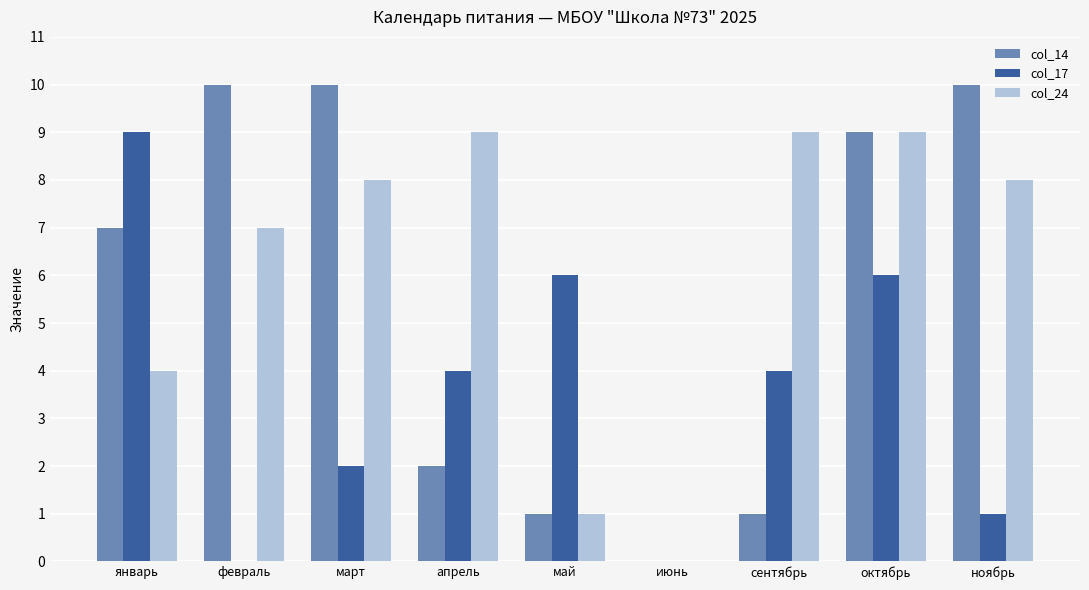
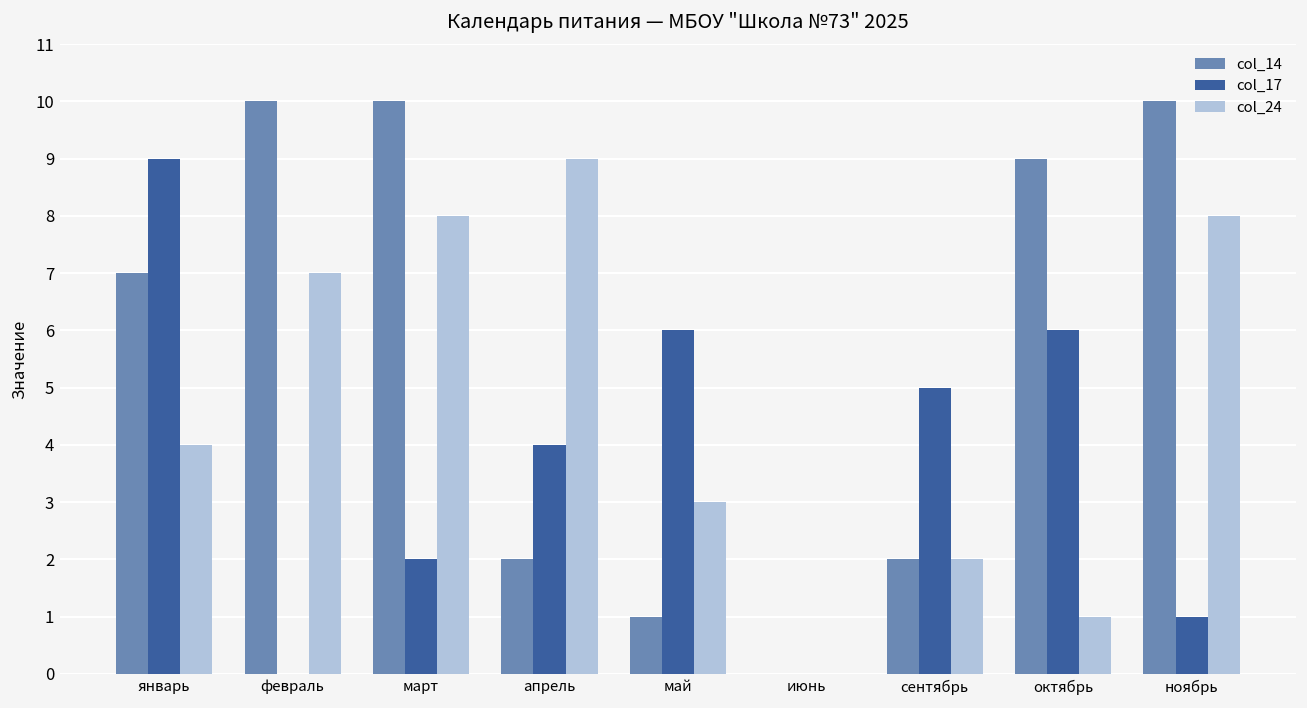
col_24, май: 1 -> 3
col_14, сентябрь: 1 -> 2
col_17, сентябрь: 4 -> 5
col_24, сентябрь: 9 -> 2
col_24, октябрь: 9 -> 1
